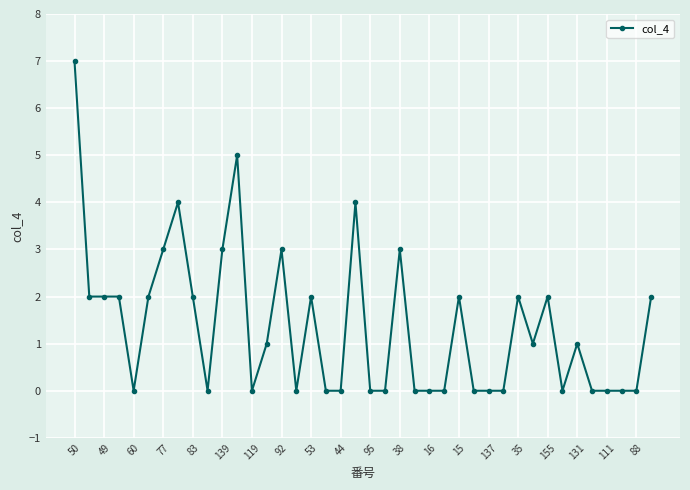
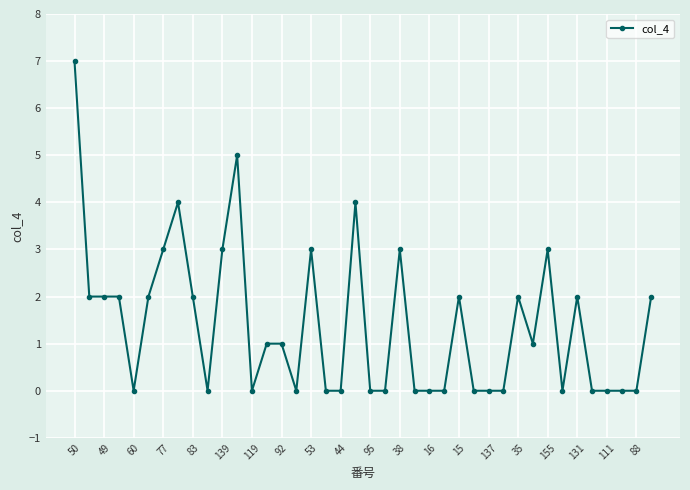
92: 3 -> 1
53: 2 -> 3
155: 2 -> 3
131: 1 -> 2
